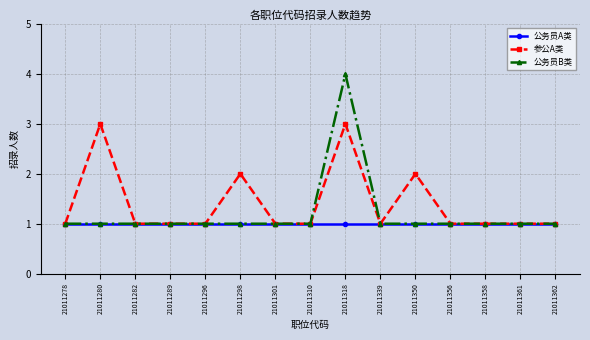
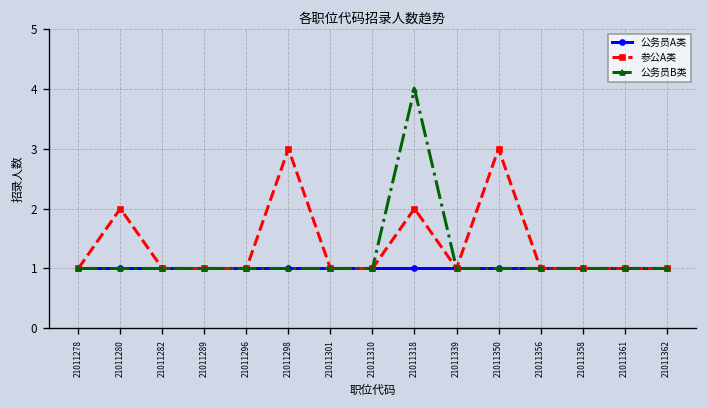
参公A类, 21011280: 3 -> 2
参公A类, 21011298: 2 -> 3
参公A类, 21011318: 3 -> 2
参公A类, 21011350: 2 -> 3
